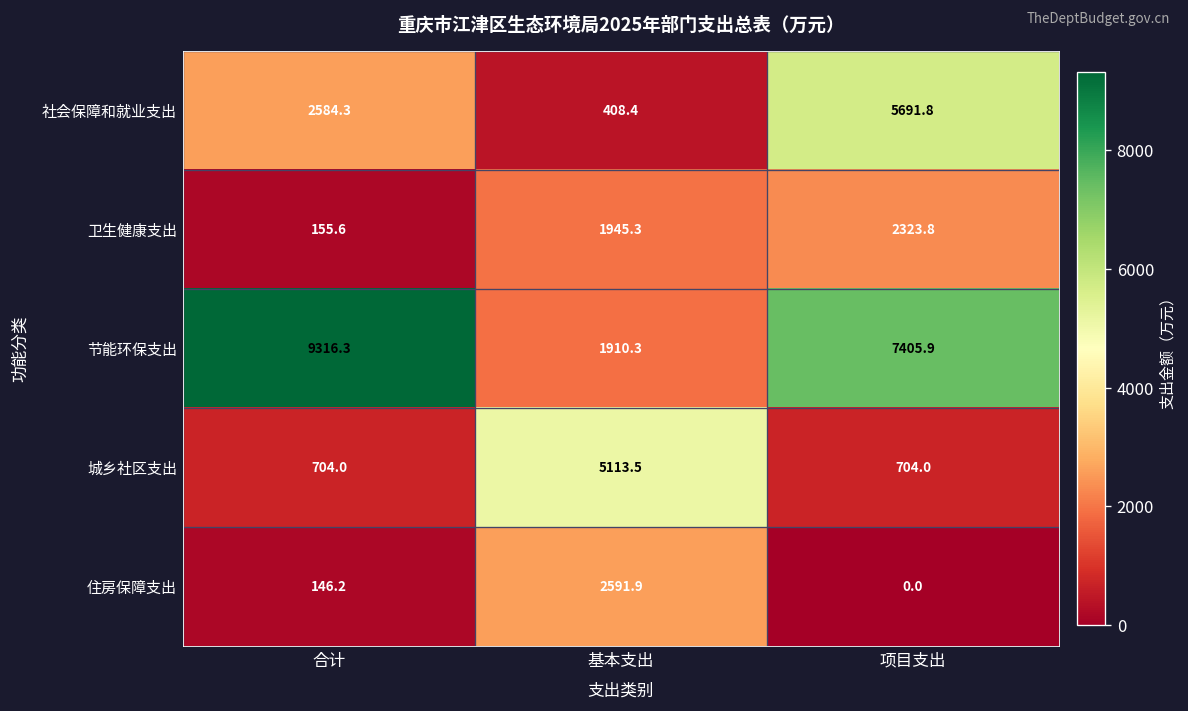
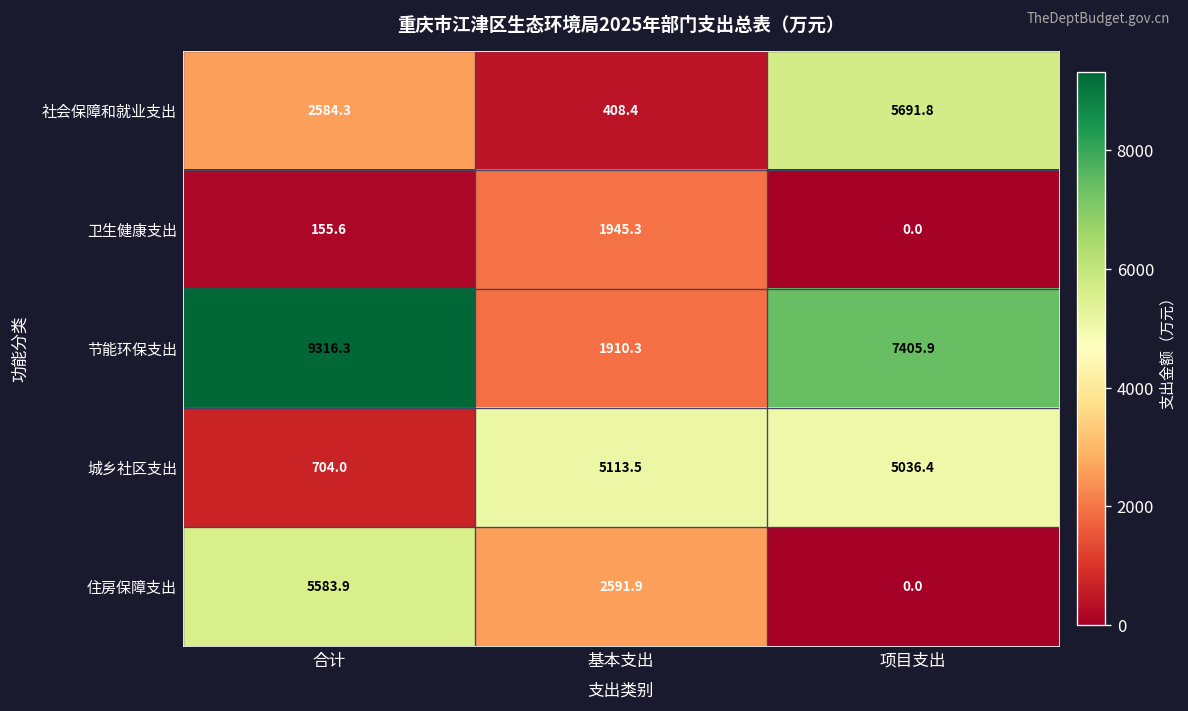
卫生健康支出, 项目支出: 2323.8 -> 0.0
城乡社区支出, 项目支出: 704.0 -> 5036.4
住房保障支出, 合计: 146.2 -> 5583.9
